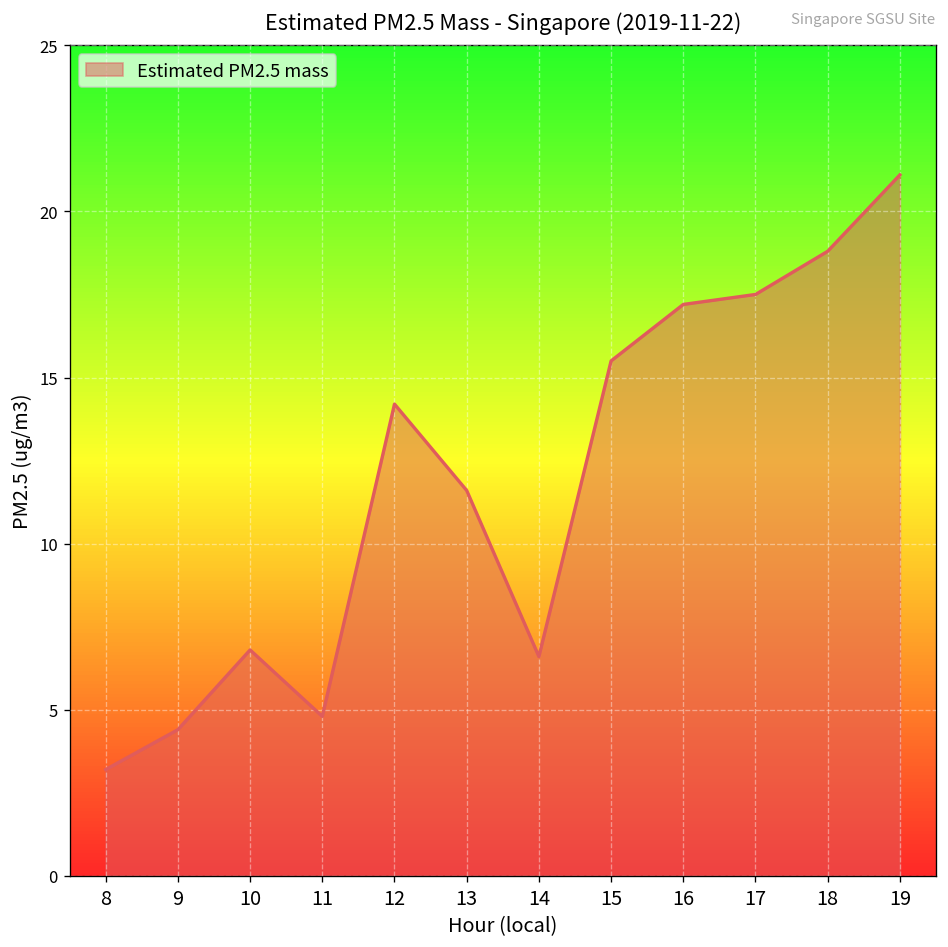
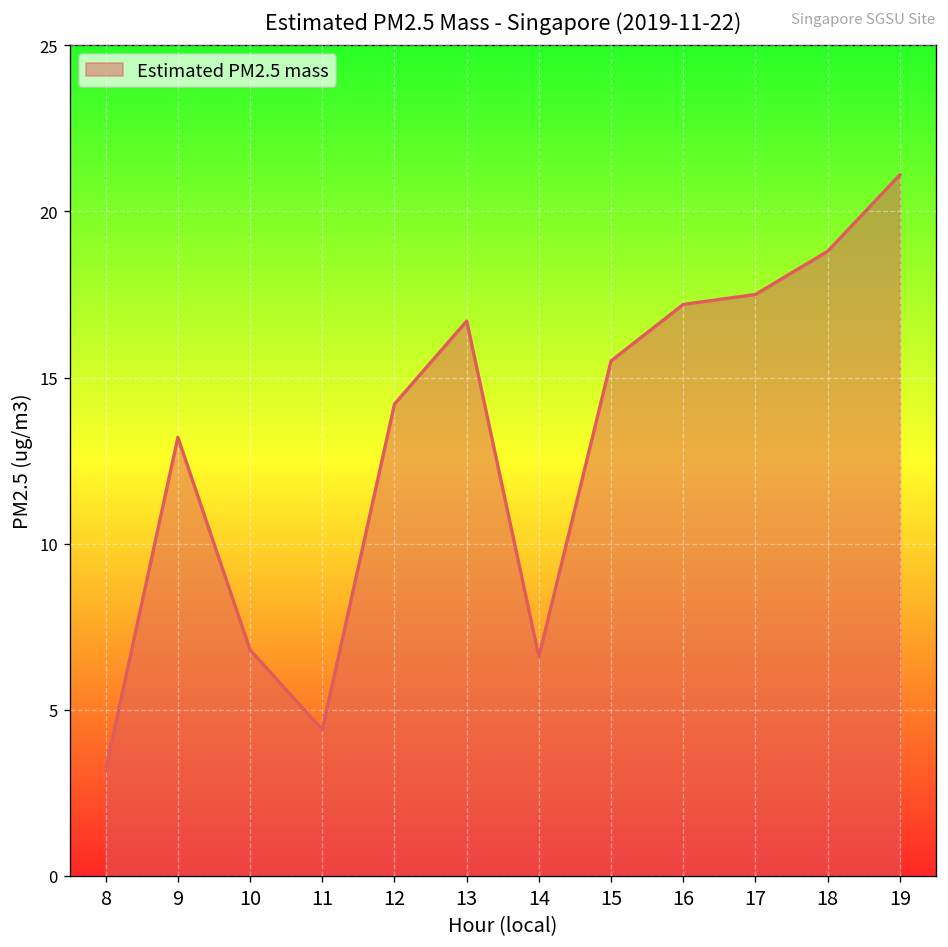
9: 4.4 -> 13.2
11: 4.8 -> 4.4
13: 11.6 -> 16.7
